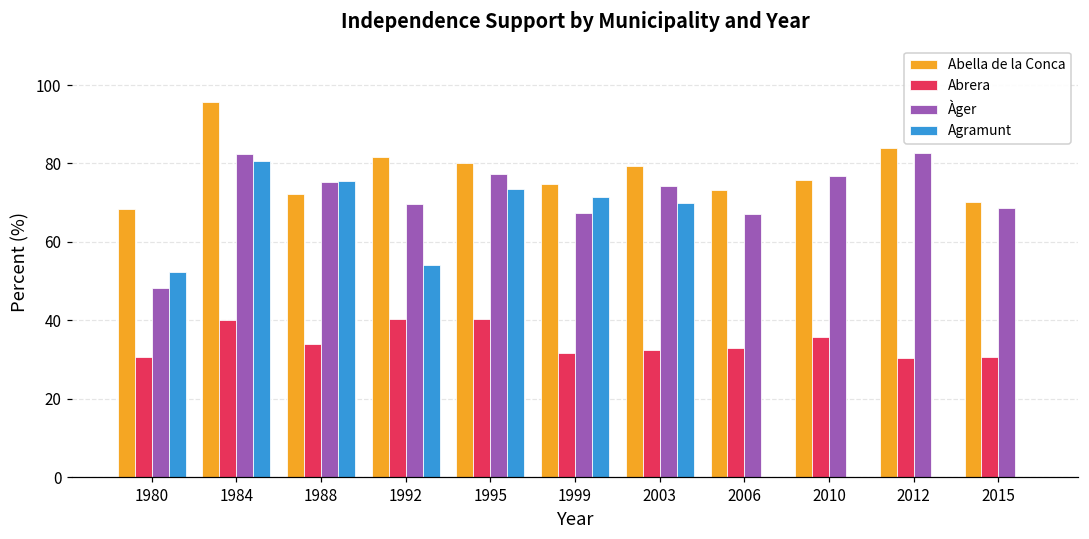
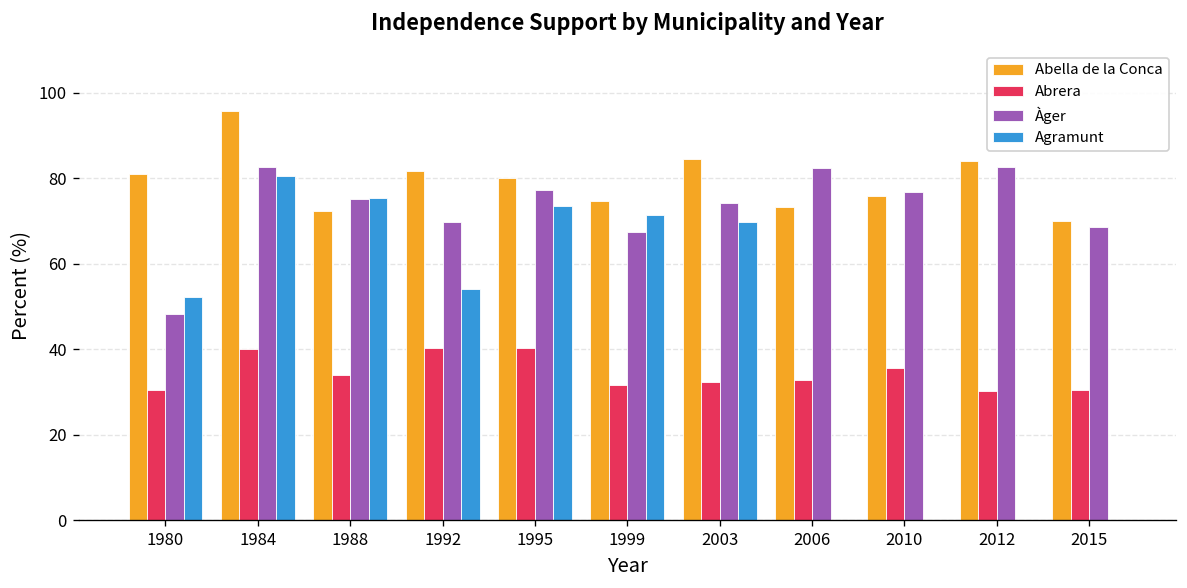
Abella de la Conca, 1980: 68 -> 81
Abella de la Conca, 2003: 79 -> 84
Àger, 2006: 67 -> 82
